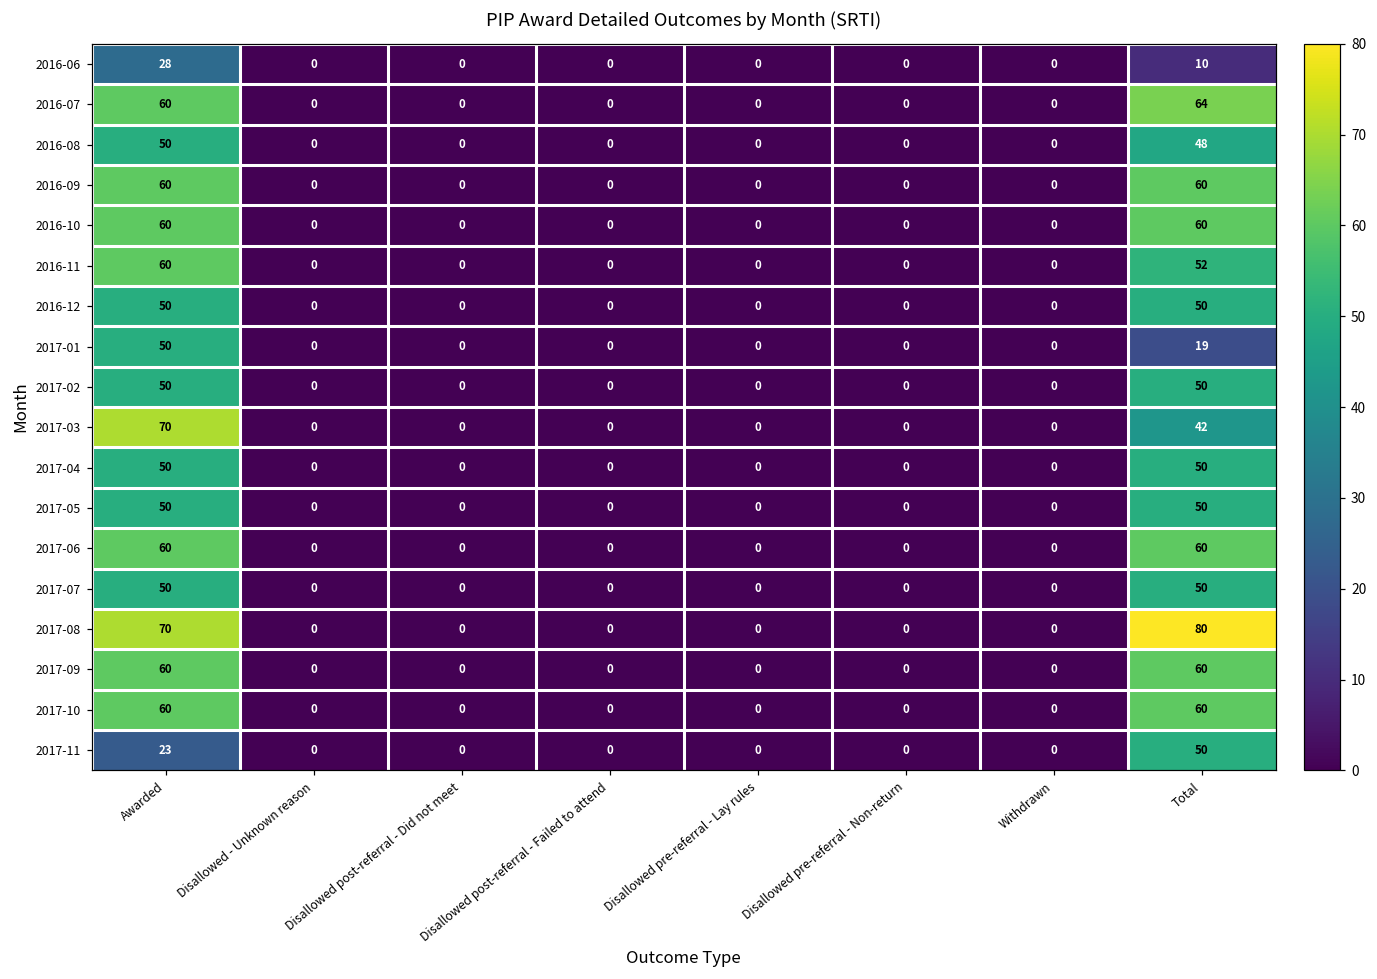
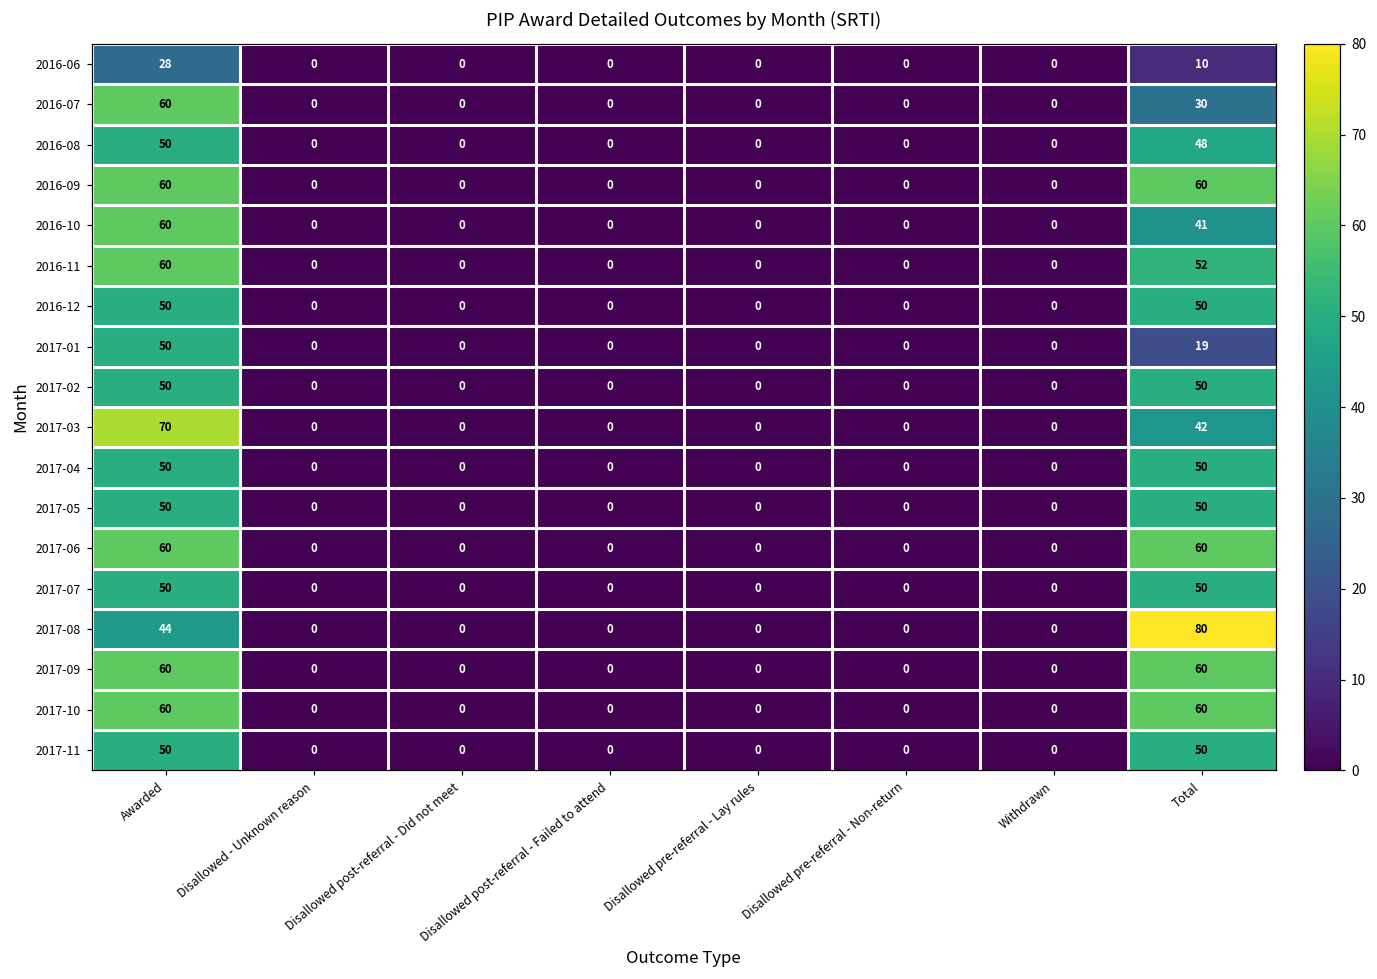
2016-07, Total: 64 -> 30
2016-10, Total: 60 -> 41
2017-08, Awarded: 70 -> 44
2017-11, Awarded: 23 -> 50
